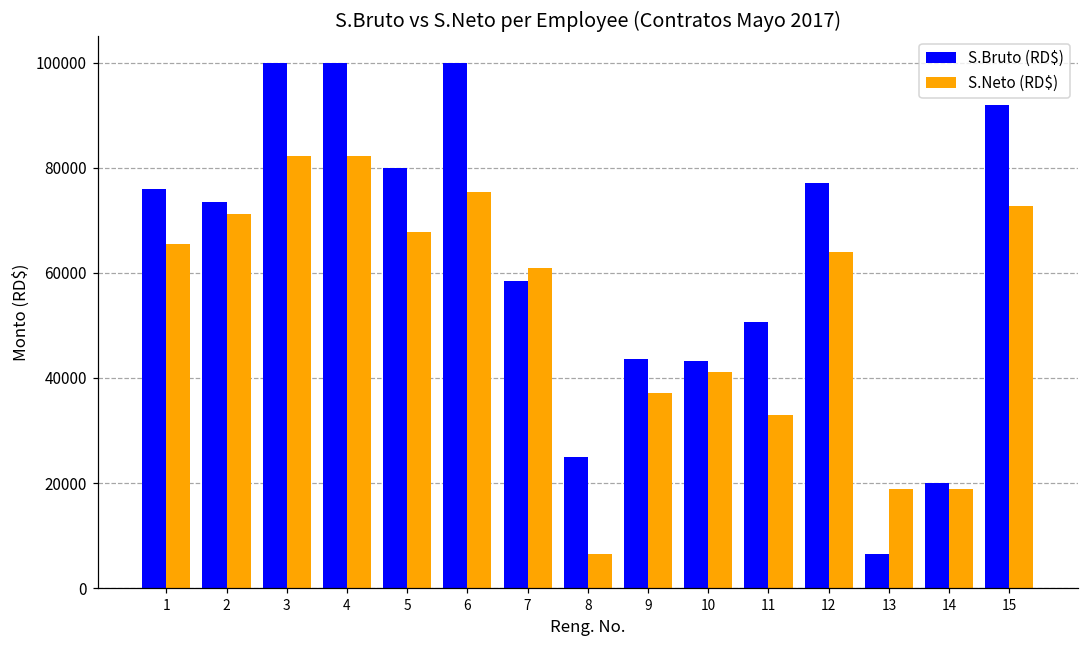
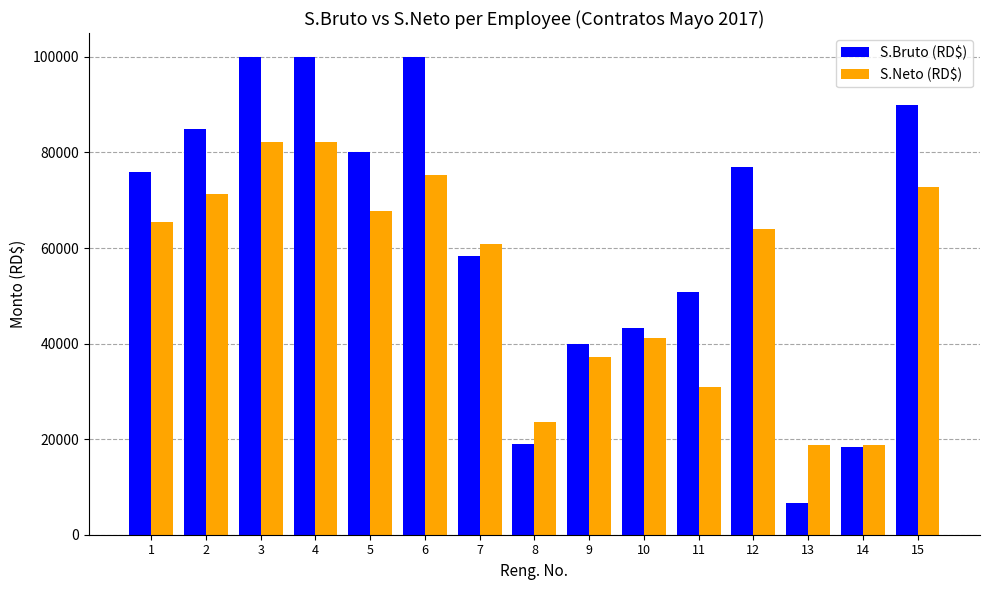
S.Bruto (RD$), 2: 73000 -> 85000
S.Bruto (RD$), 8: 25000 -> 19000
S.Neto (RD$), 8: 6000 -> 24000
S.Bruto (RD$), 9: 44000 -> 40000
S.Neto (RD$), 11: 33000 -> 31000
S.Bruto (RD$), 14: 20000 -> 18000
S.Bruto (RD$), 15: 92000 -> 90000
